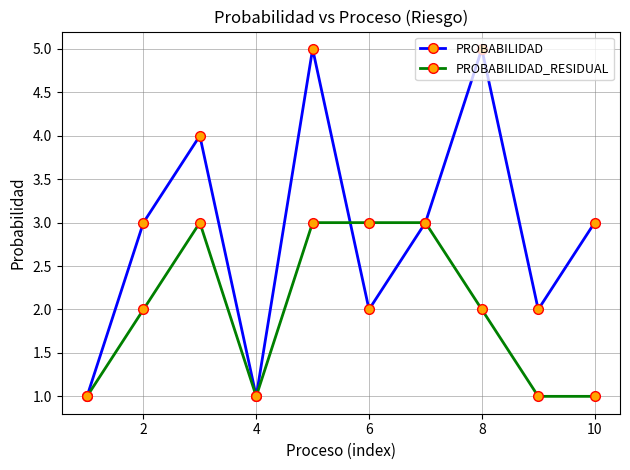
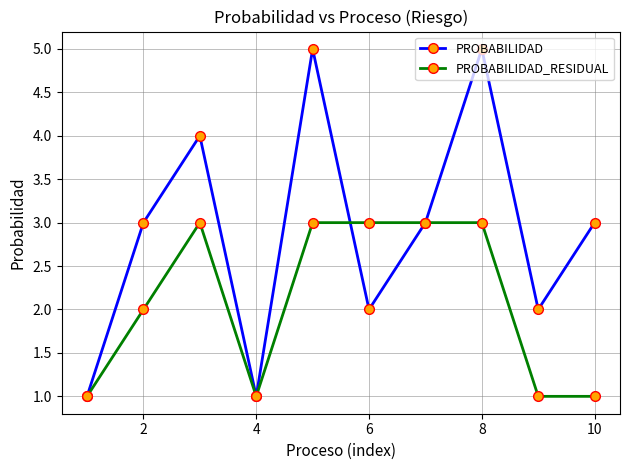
PROBABILIDAD_RESIDUAL, 8: 2 -> 3
